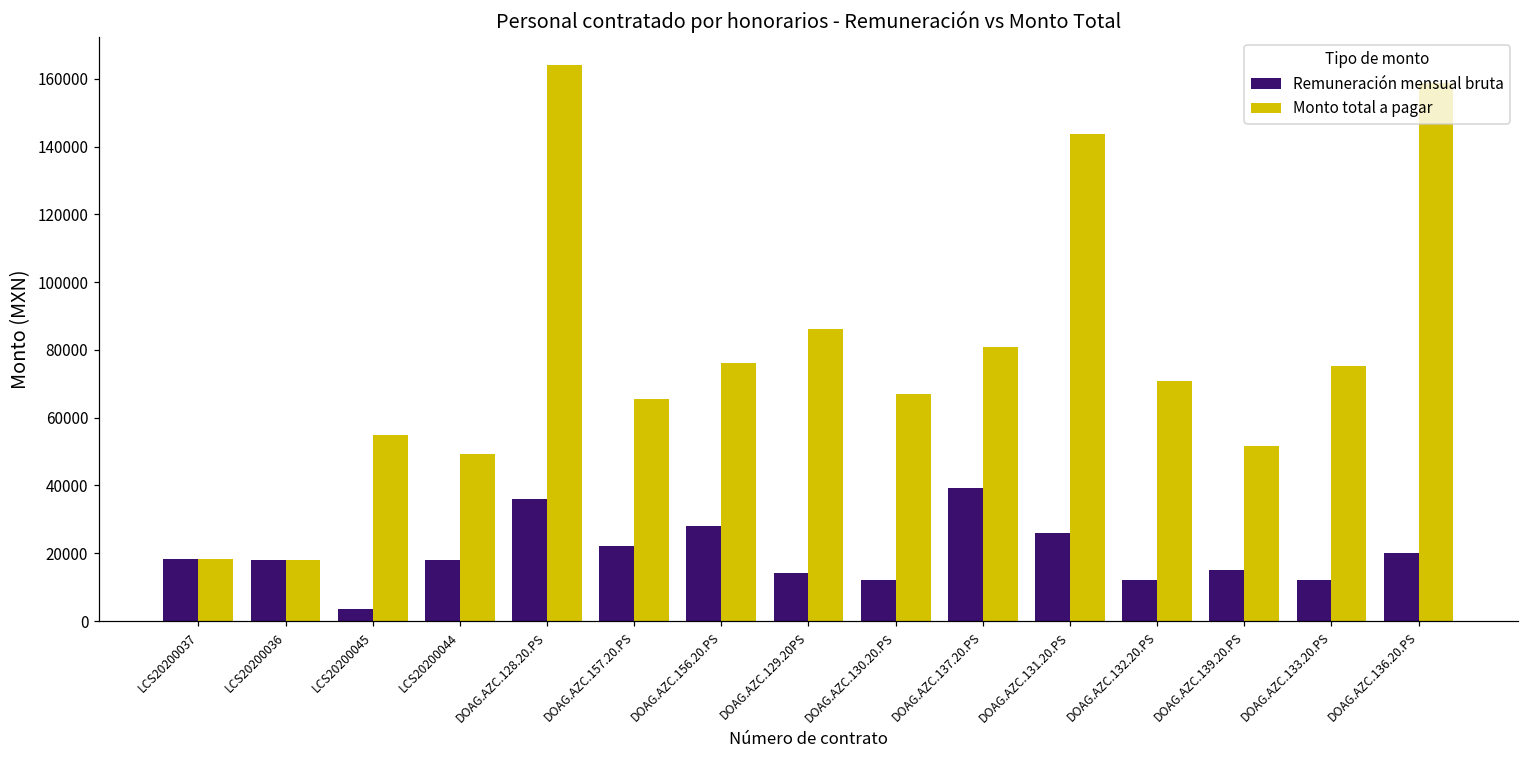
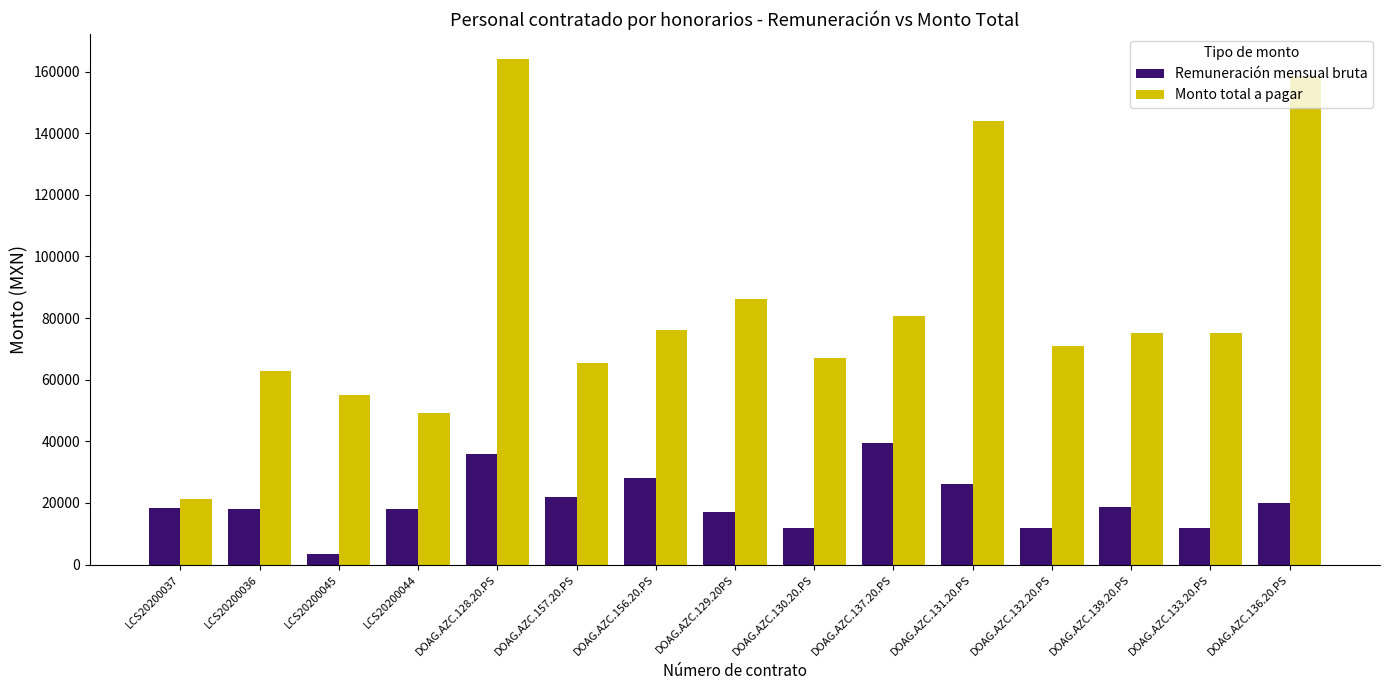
Monto total a pagar, LCS20200037: 18000 -> 21000
Monto total a pagar, LCS20200036: 18000 -> 63000
Remuneración mensual bruta, DOAG.AZC.129.20PS: 14000 -> 17000
Remuneración mensual bruta, DOAG.AZC.139.20.PS: 15000 -> 19000
Monto total a pagar, DOAG.AZC.139.20.PS: 52000 -> 75000
